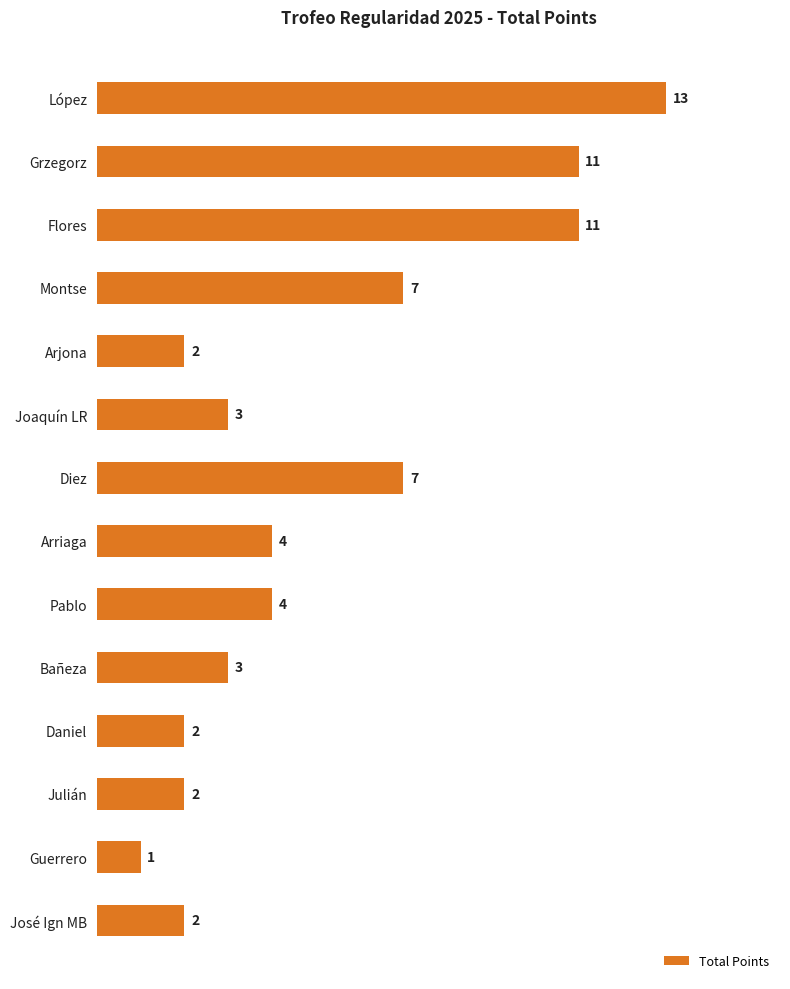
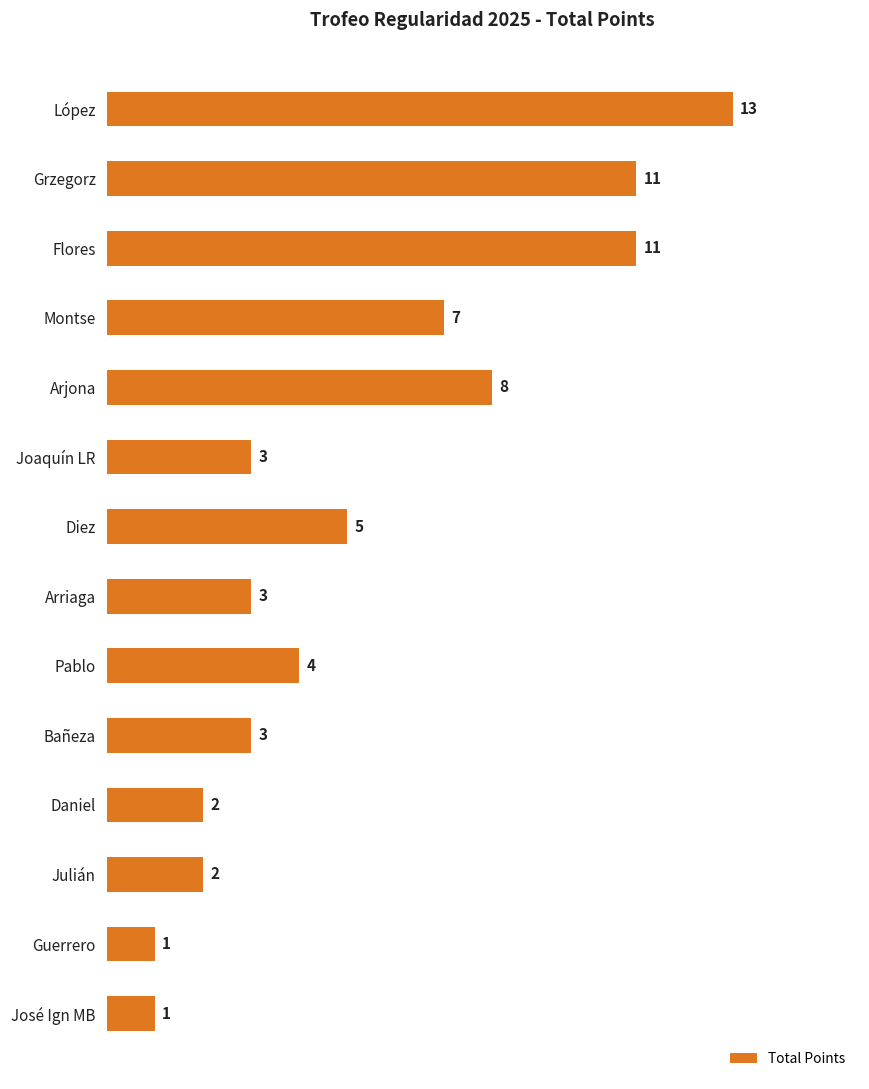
Arjona: 2 -> 8
Diez: 7 -> 5
Arriaga: 4 -> 3
José Ign MB: 2 -> 1
